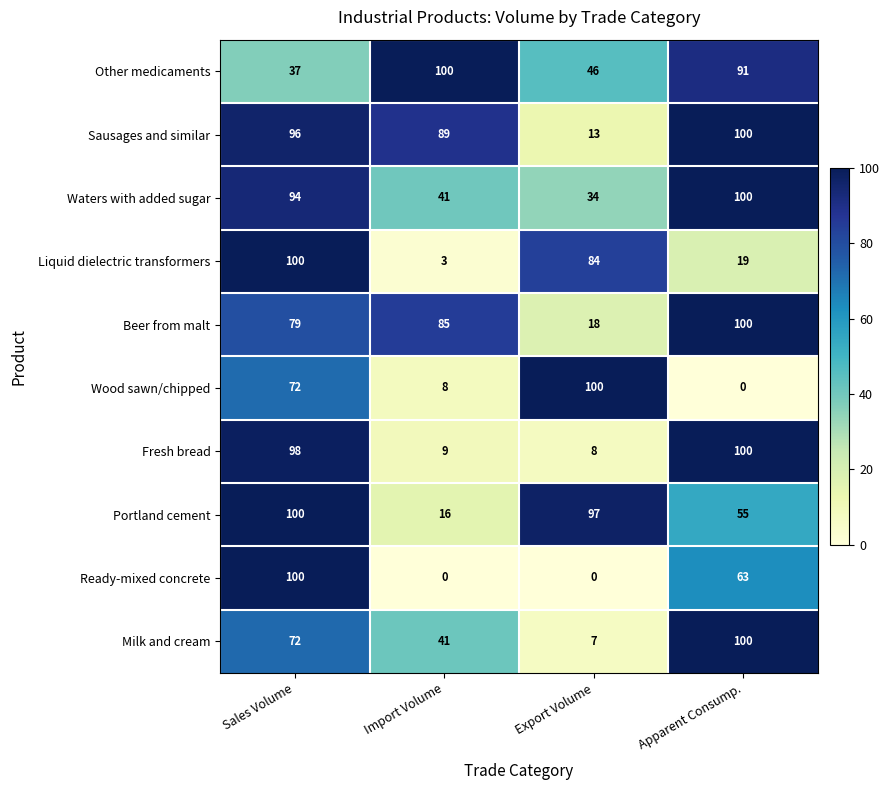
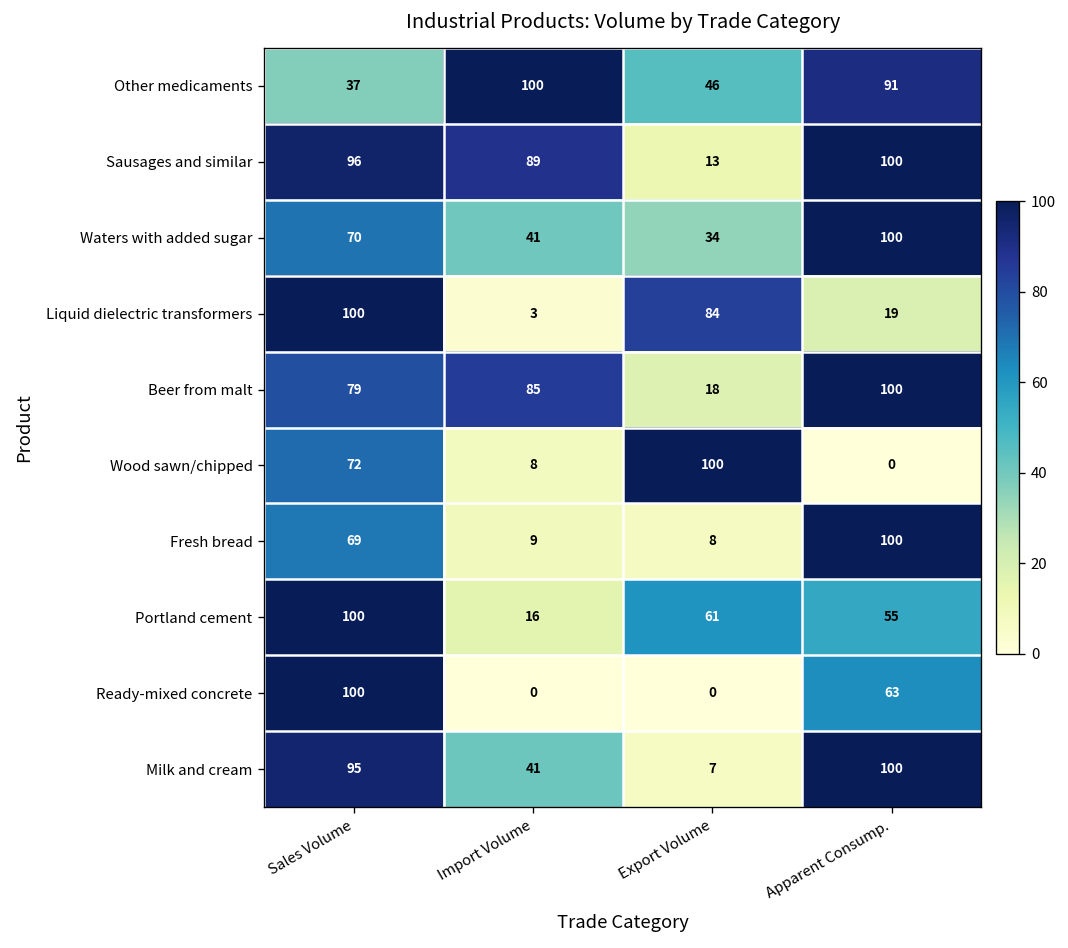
Waters with added sugar, Sales Volume: 94 -> 70
Fresh bread, Sales Volume: 98 -> 69
Portland cement, Export Volume: 97 -> 61
Milk and cream, Sales Volume: 72 -> 95
